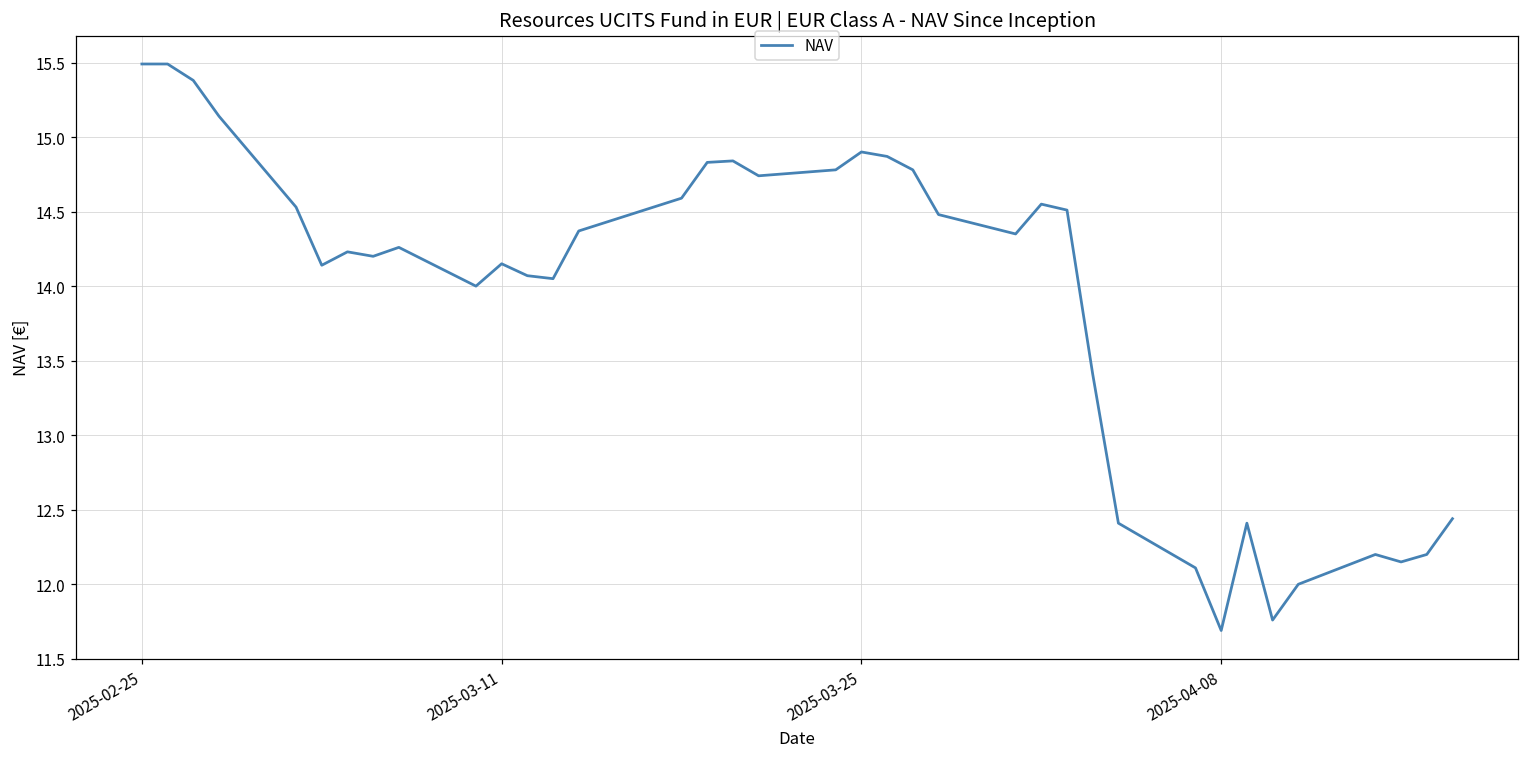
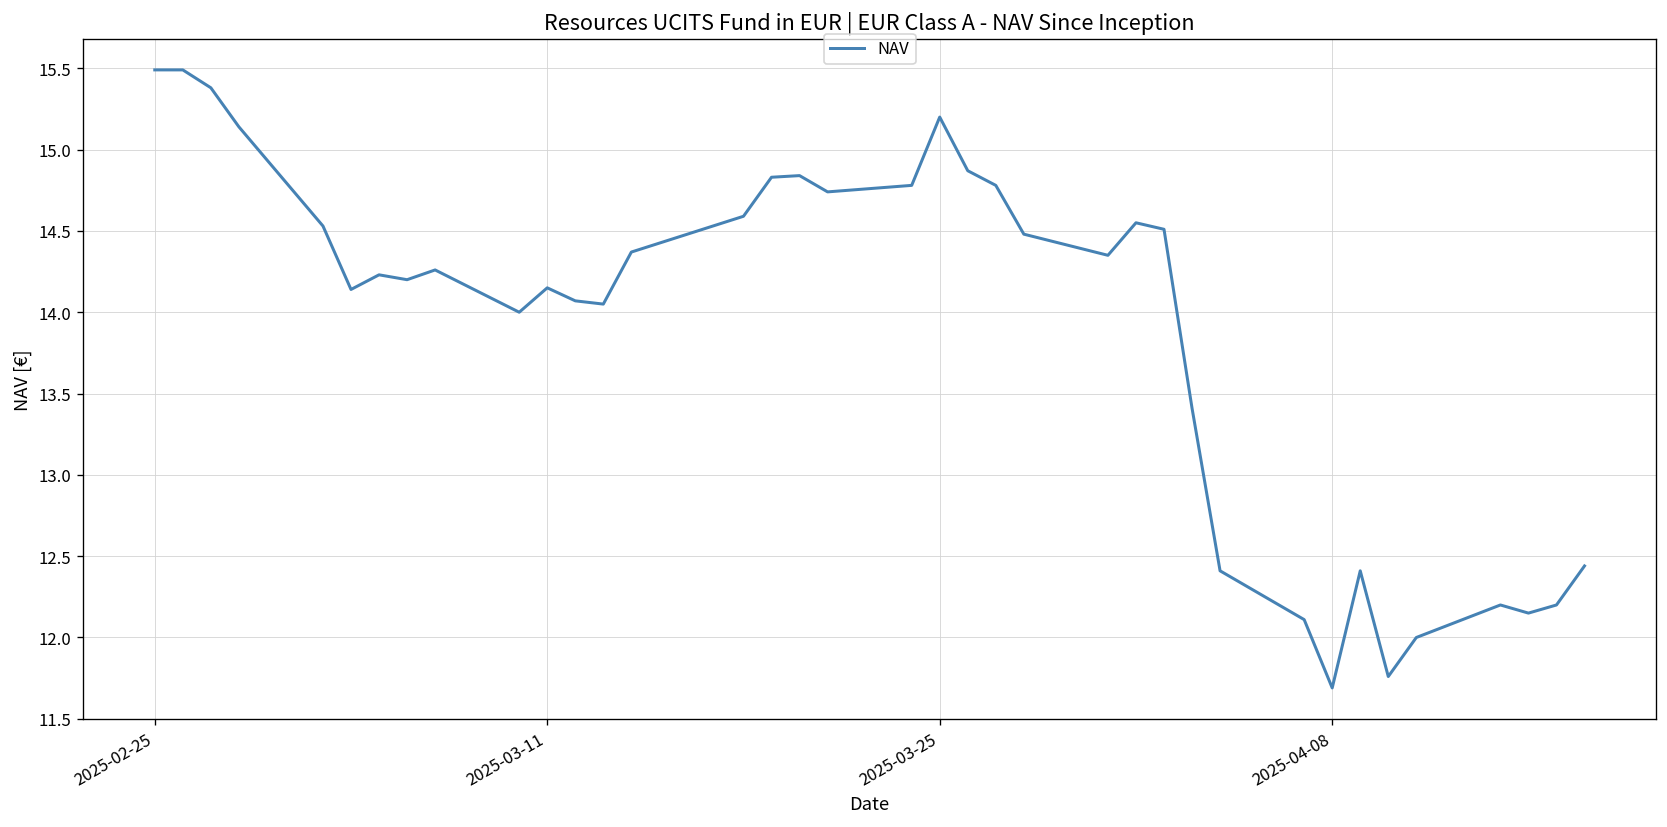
2025-03-25: 14.9 -> 15.2
